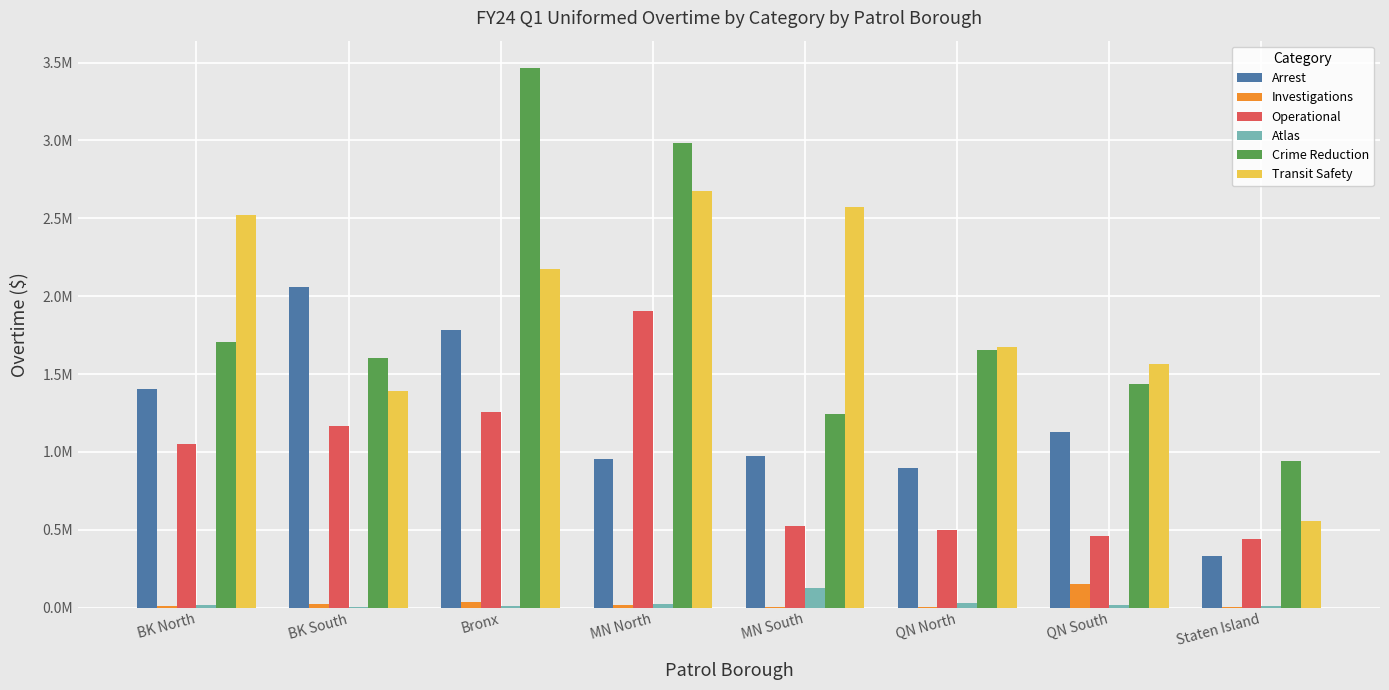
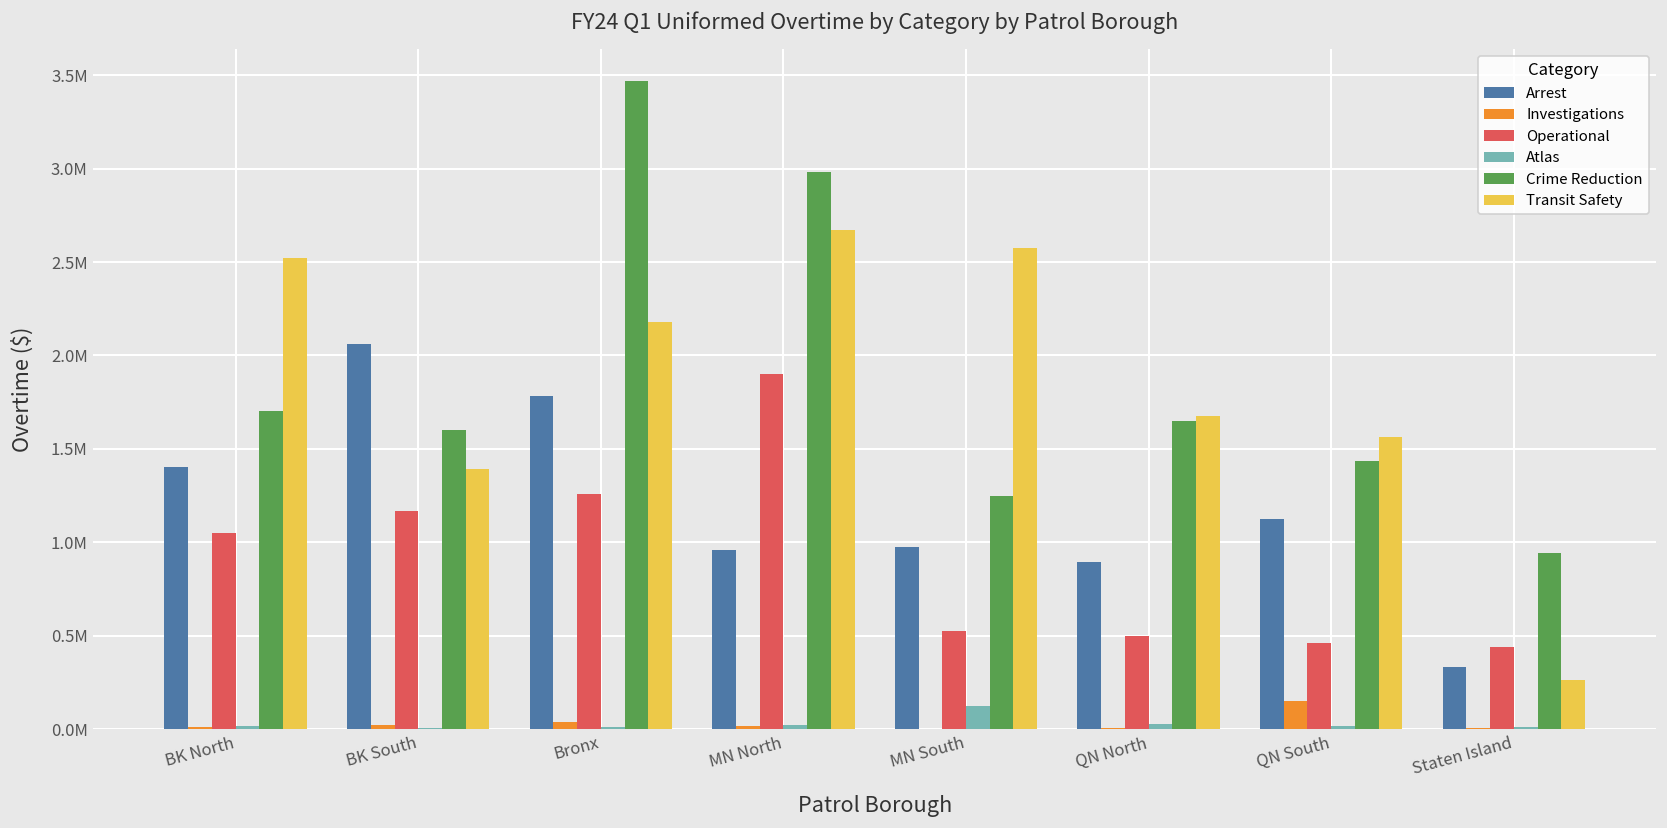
Transit Safety, Staten Island: 560000 -> 260000
